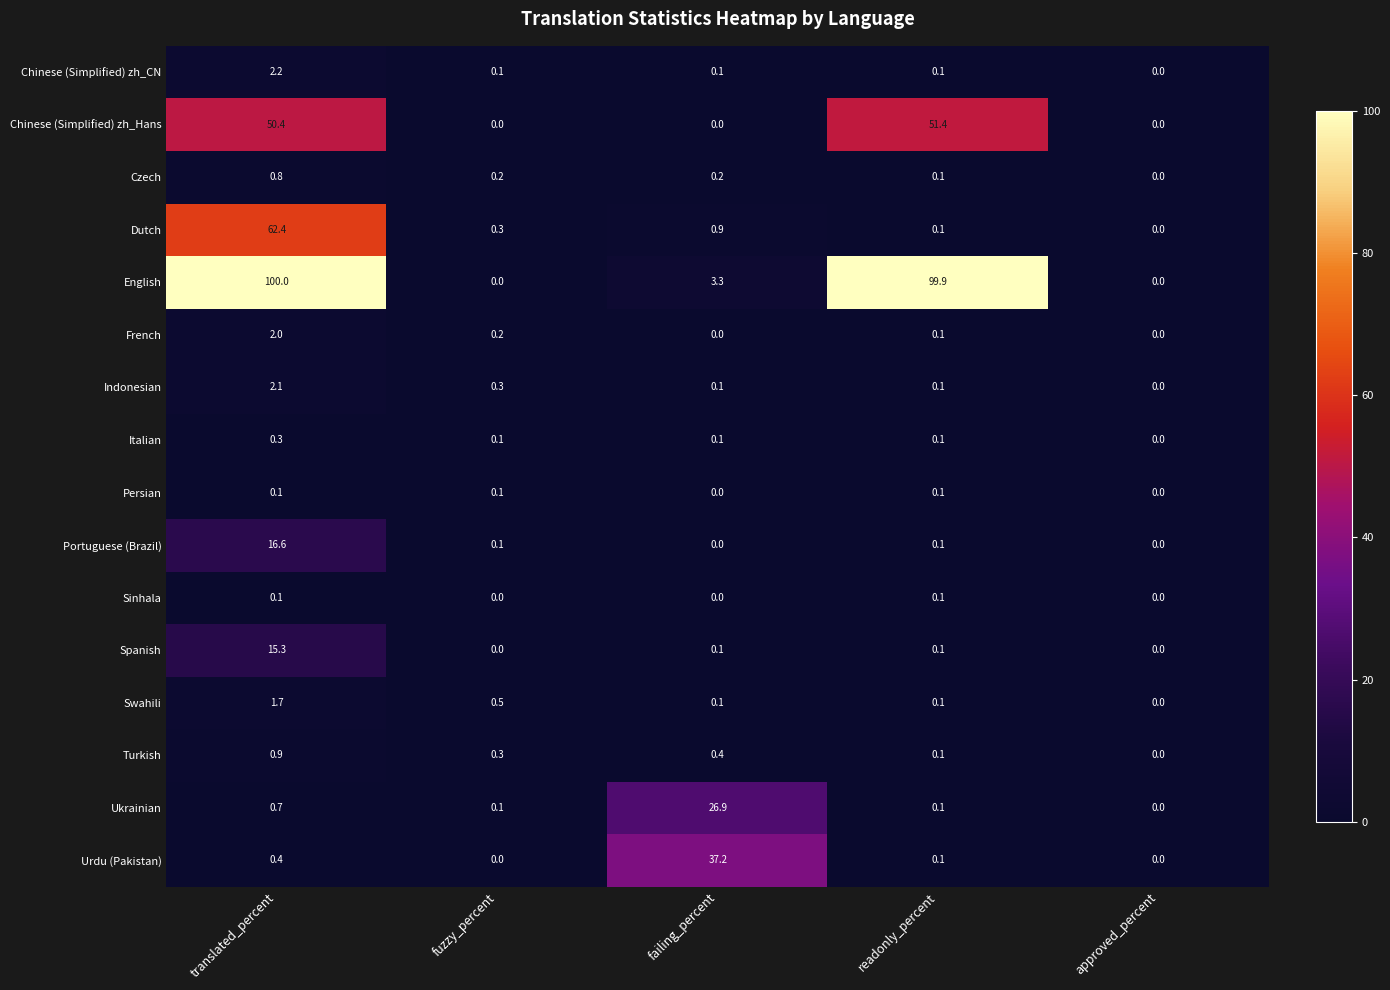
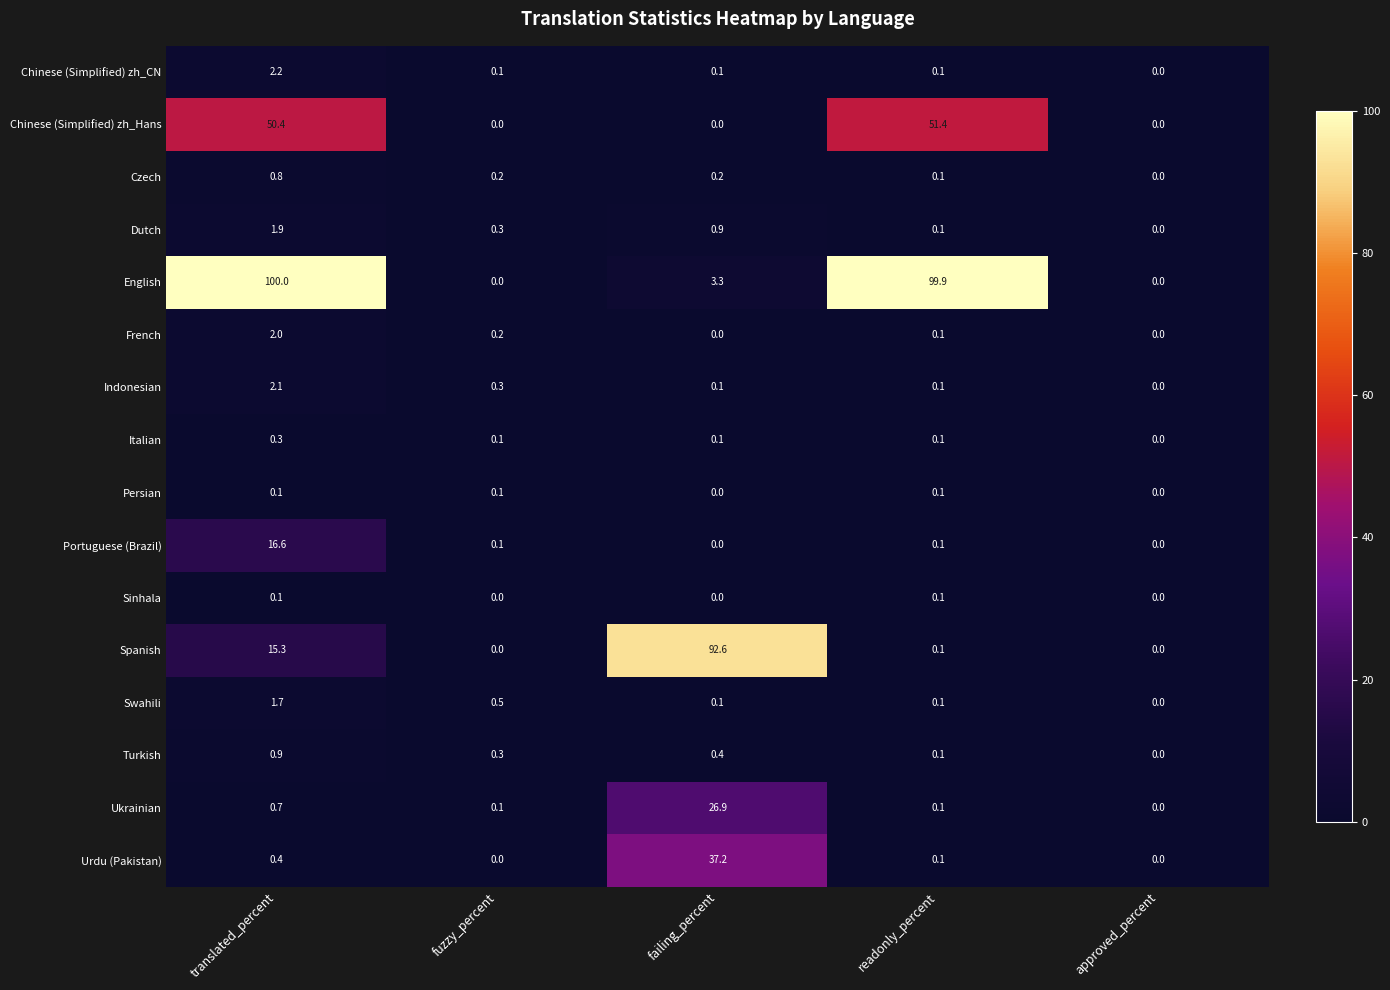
Dutch, translated_percent: 62.4 -> 1.9
Spanish, failing_percent: 0.1 -> 92.6
